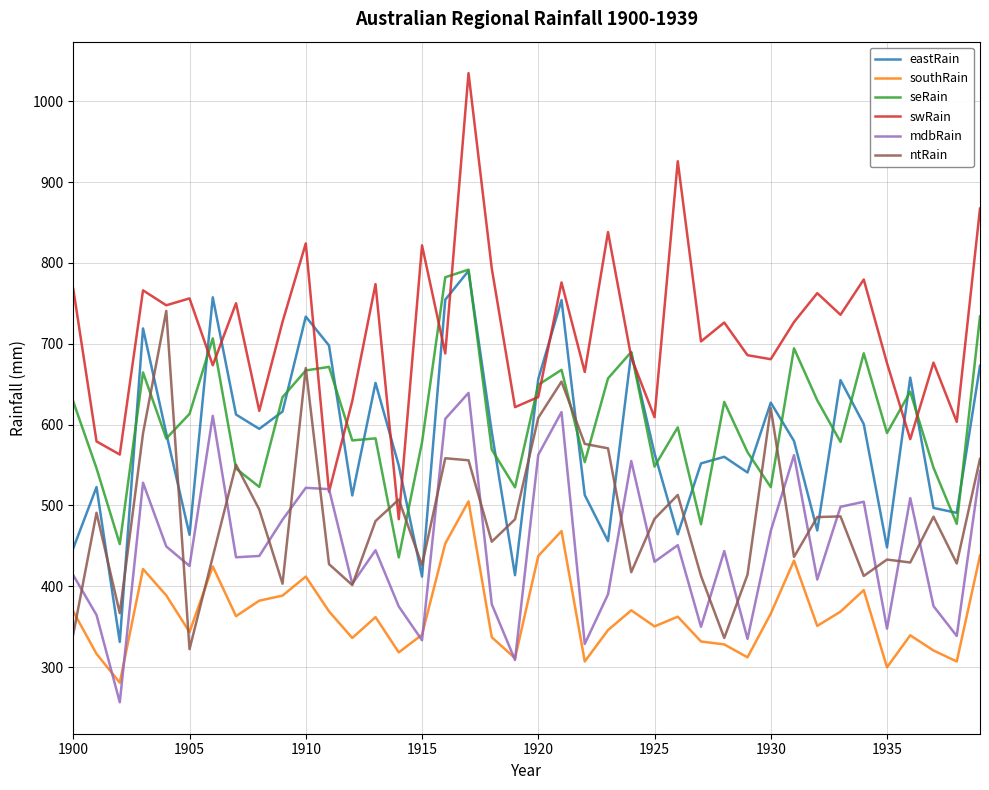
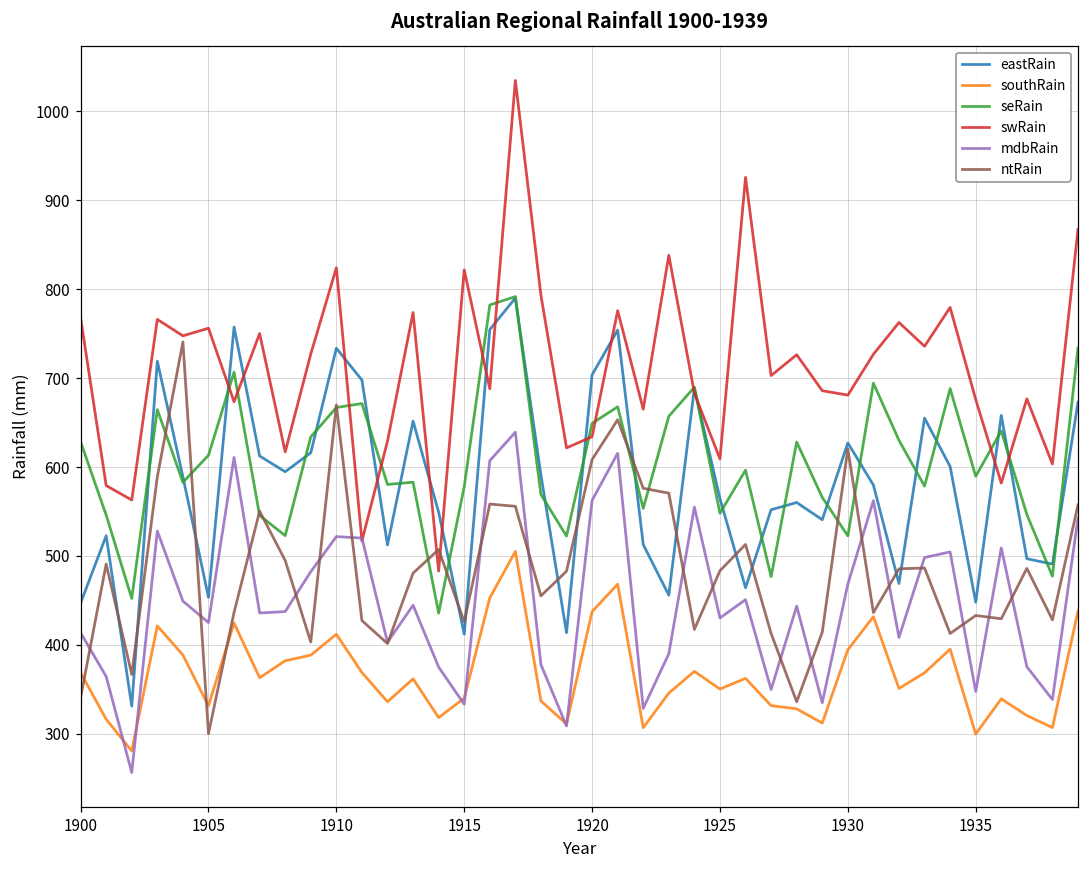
eastRain, 1905: 460 -> 450
southRain, 1905: 340 -> 330
ntRain, 1905: 320 -> 300
eastRain, 1920: 660 -> 700
southRain, 1930: 370 -> 390
